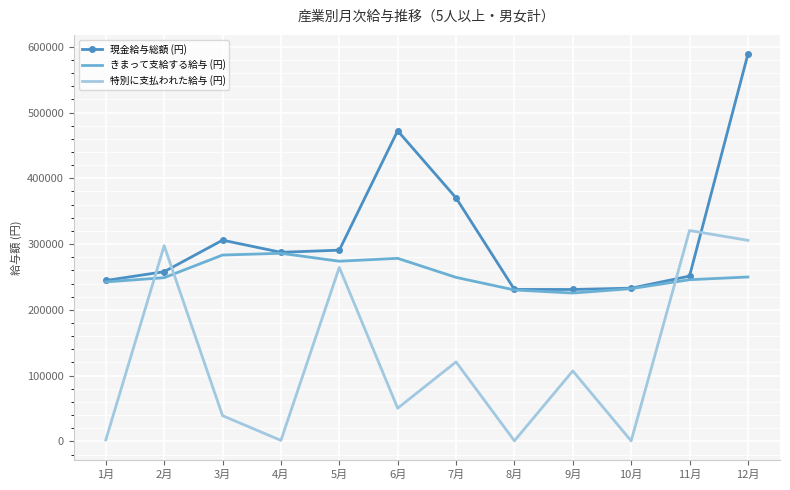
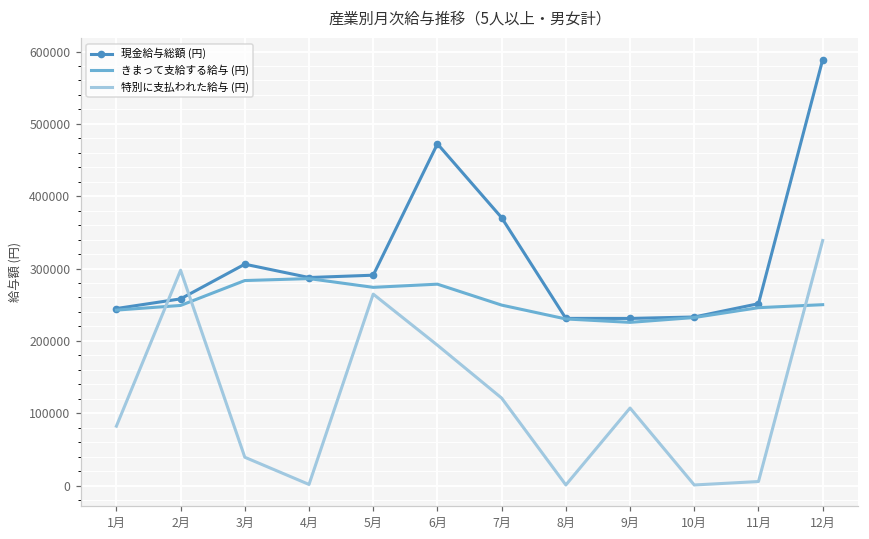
特別に支払われた給与 (円), 1月: 0 -> 80000
特別に支払われた給与 (円), 6月: 50000 -> 190000
特別に支払われた給与 (円), 11月: 320000 -> 10000
特別に支払われた給与 (円), 12月: 310000 -> 340000
